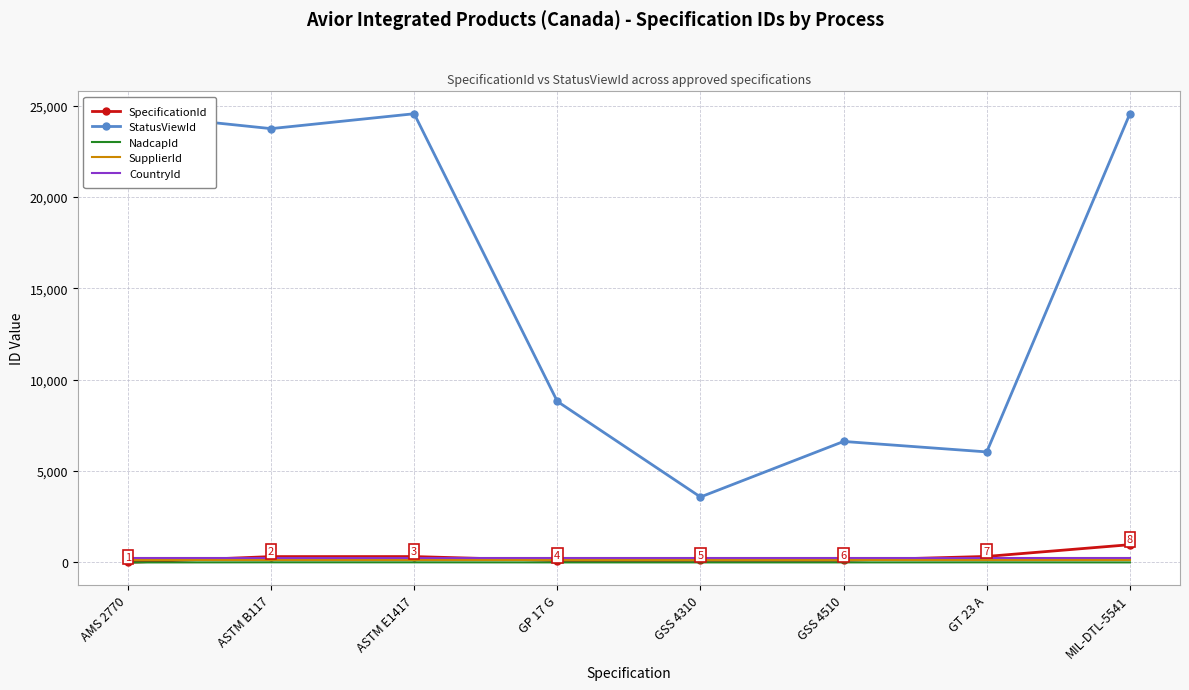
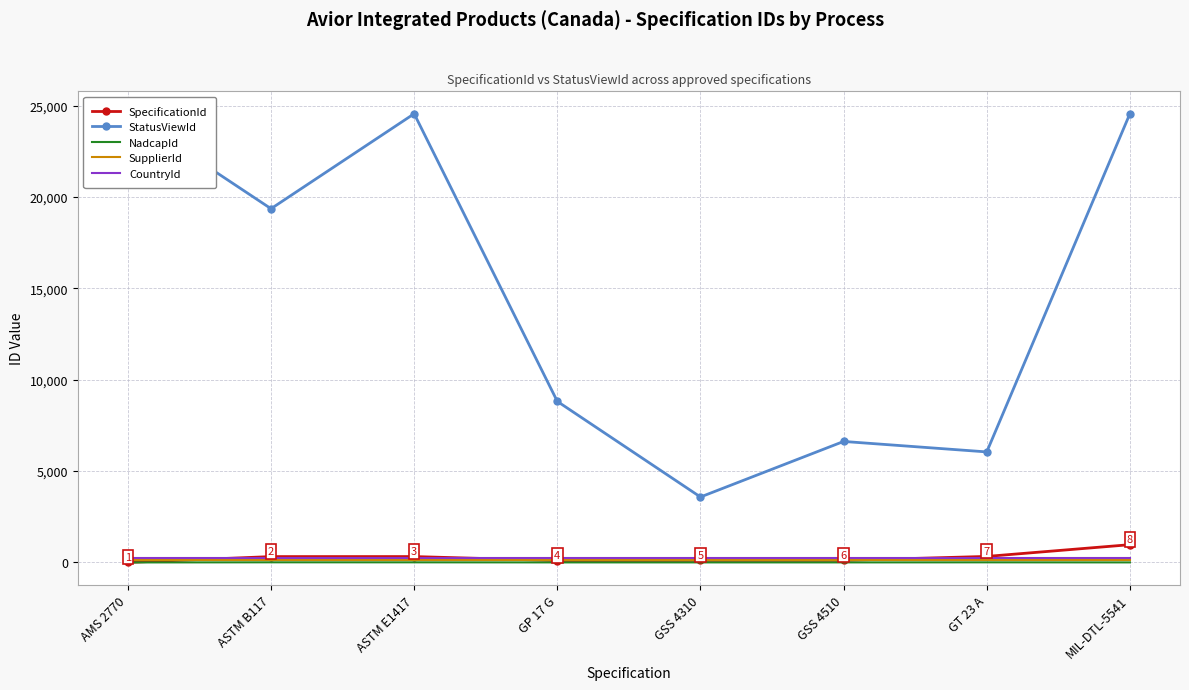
StatusViewId, ASTM B117: 23,700 -> 19,400
